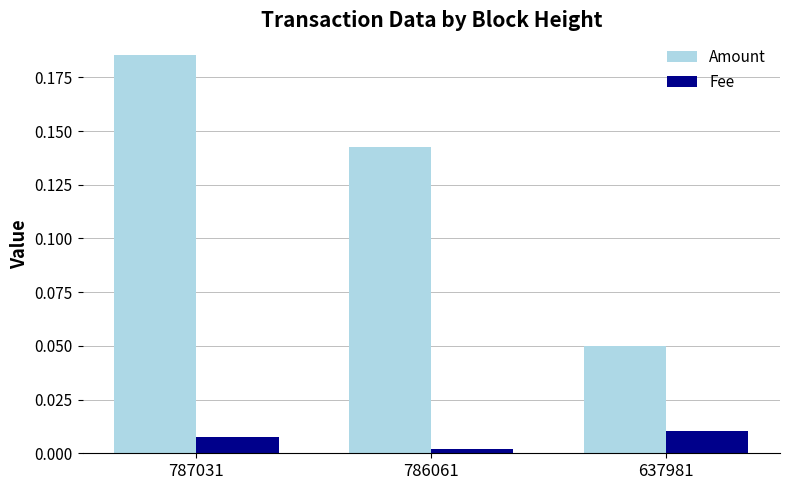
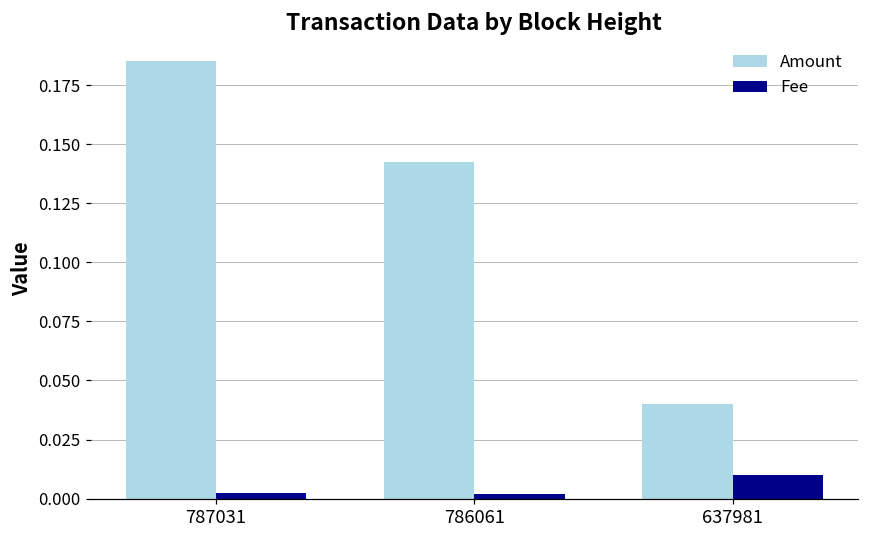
Fee, 787031: 0.007 -> 0.003
Amount, 637981: 0.05 -> 0.04
